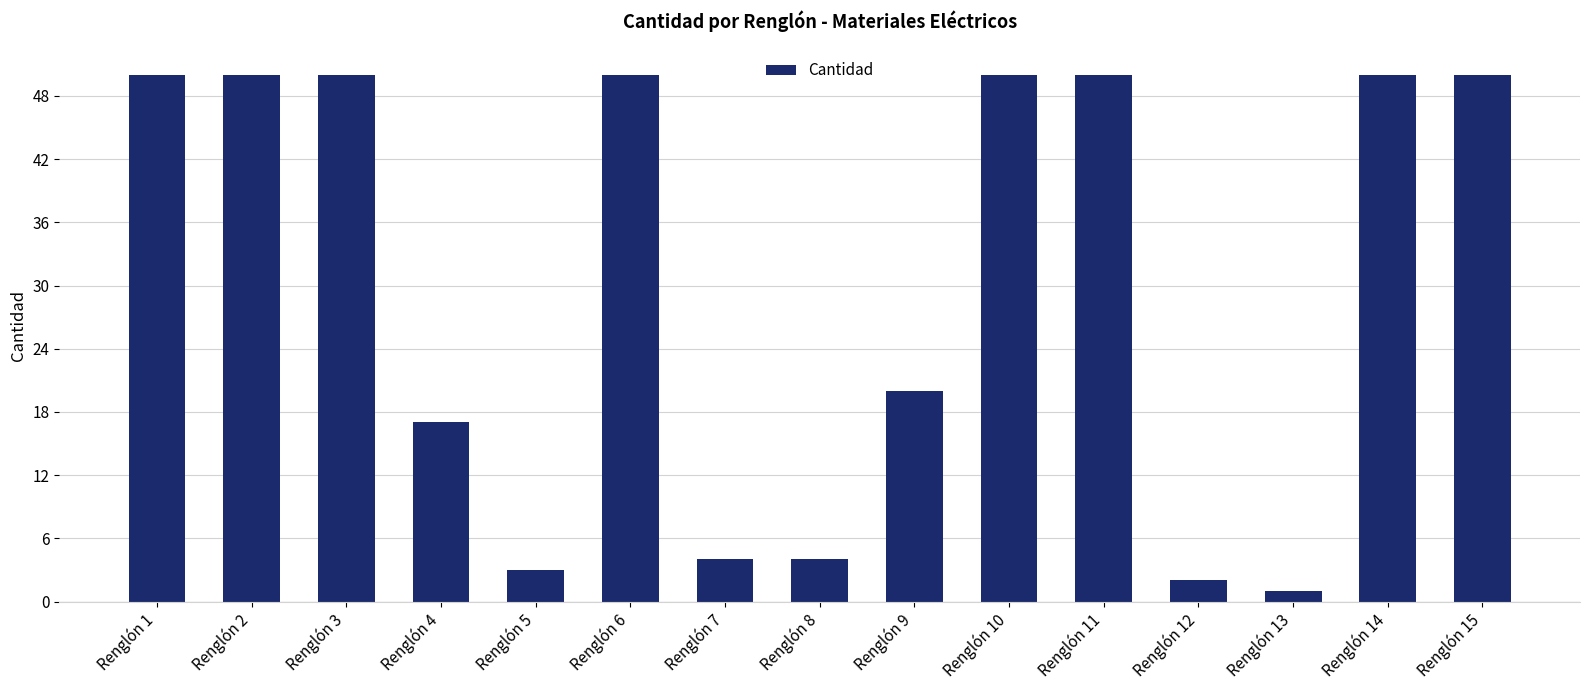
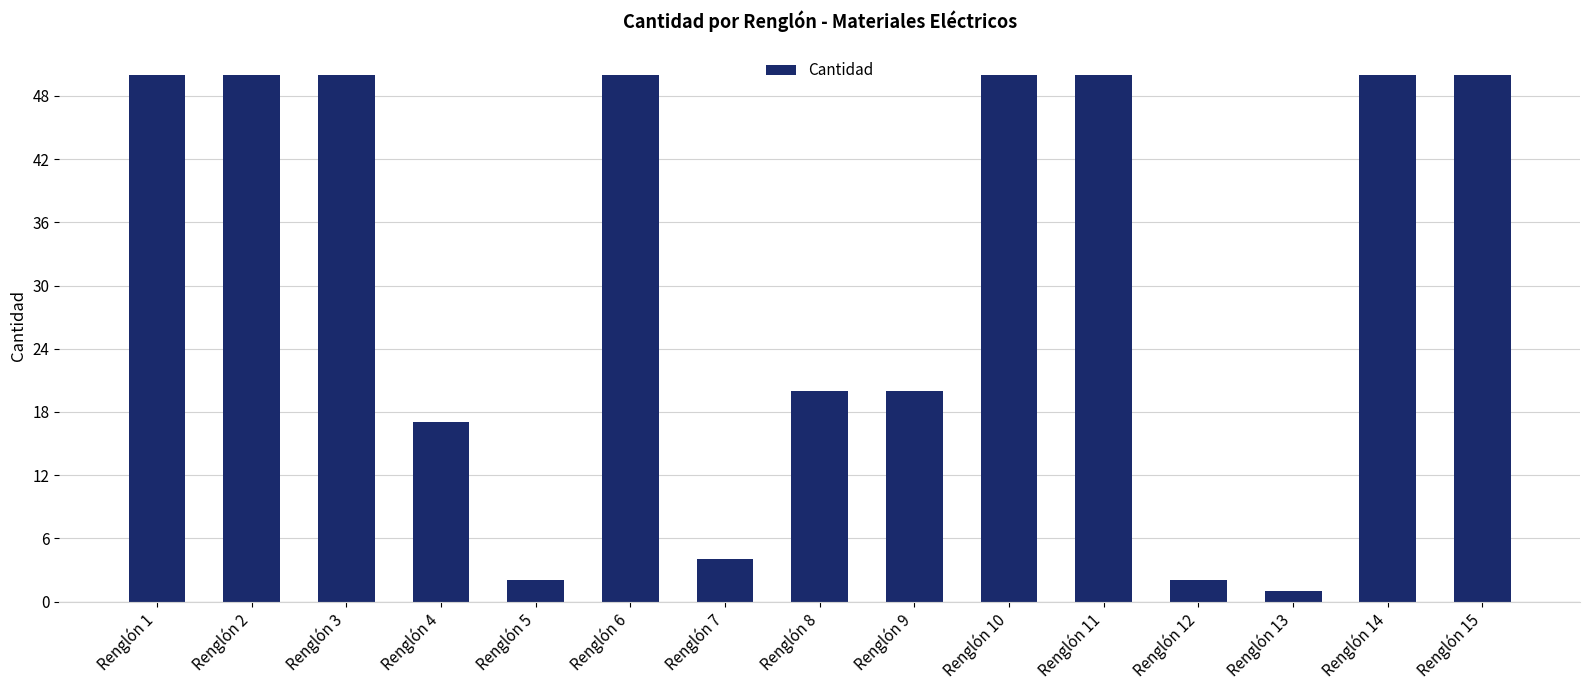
Renglón 5: 3 -> 2
Renglón 8: 4 -> 20
